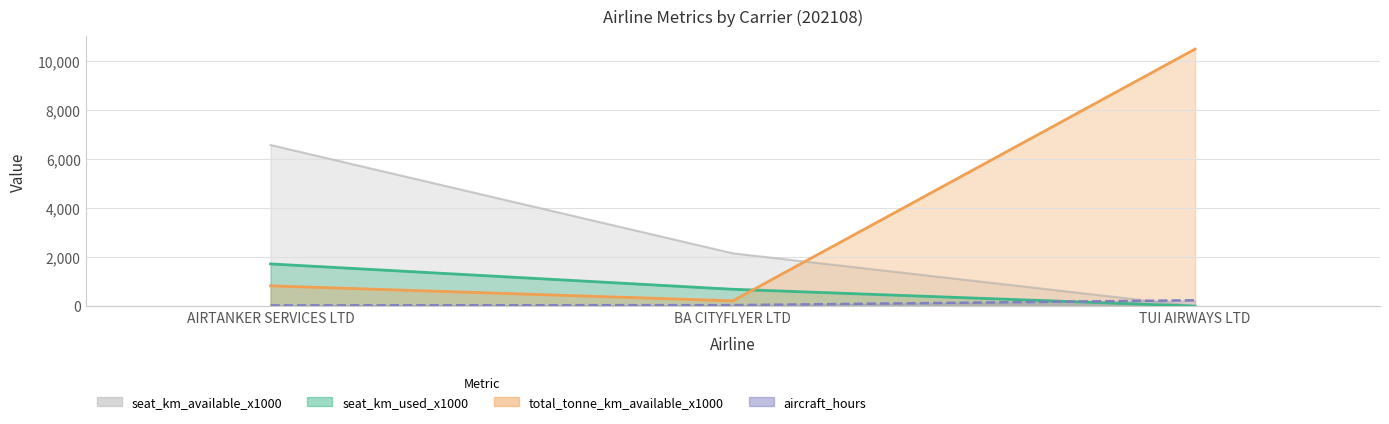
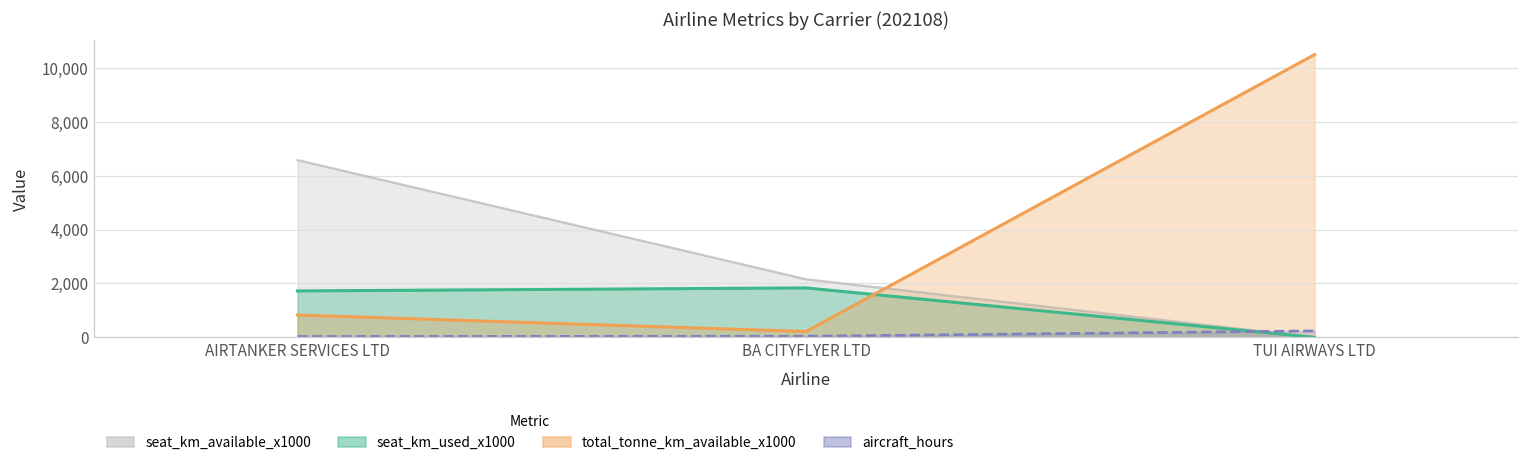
seat_km_used_x1000, BA CITYFLYER LTD: 700 -> 1,800
